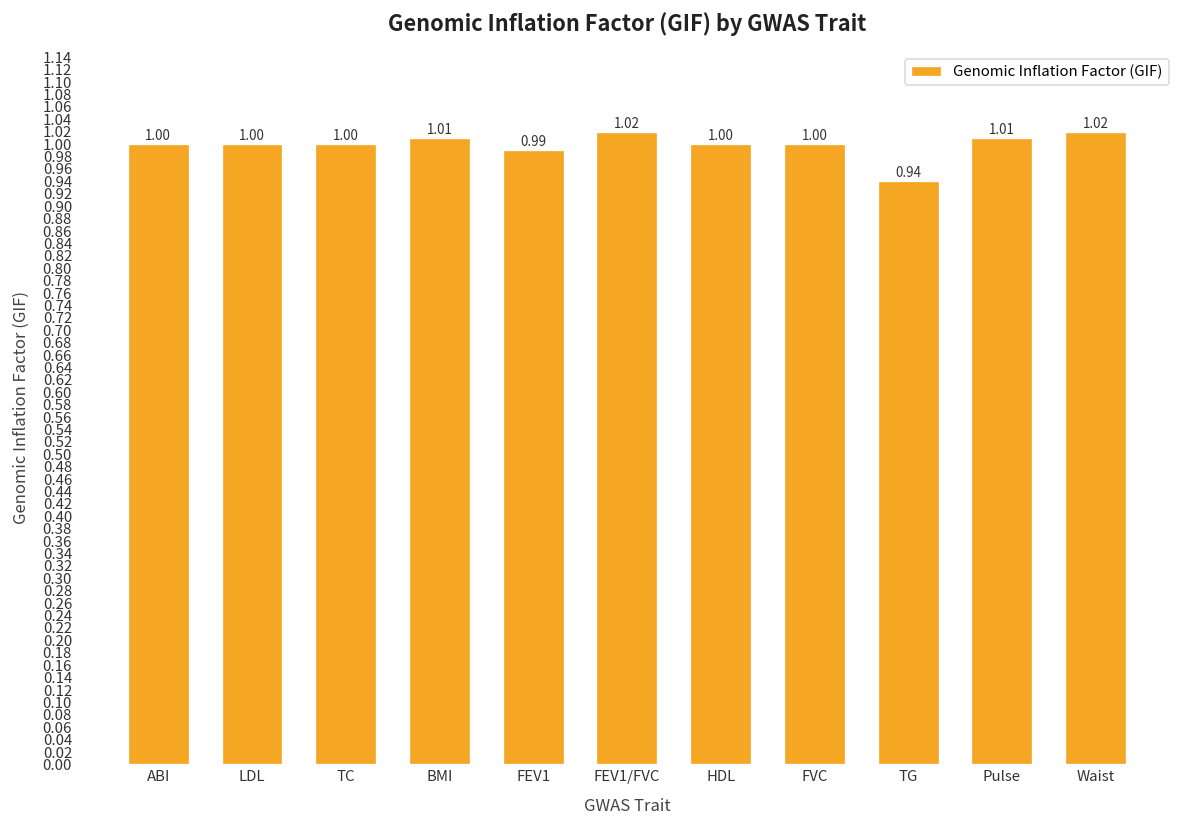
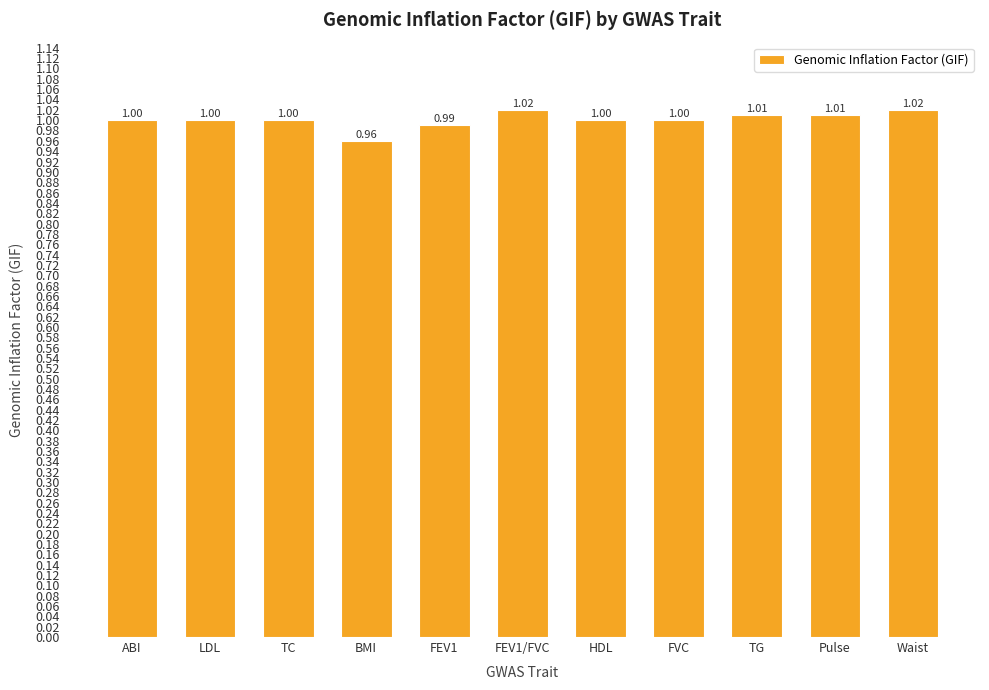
BMI: 1.01 -> 0.96
TG: 0.94 -> 1.01
